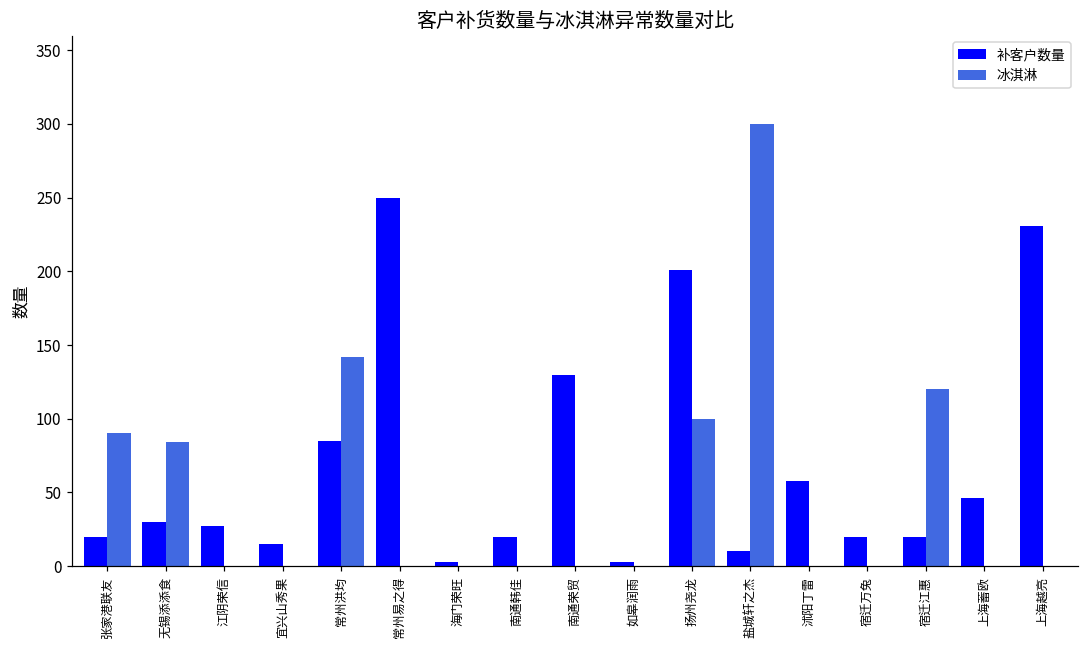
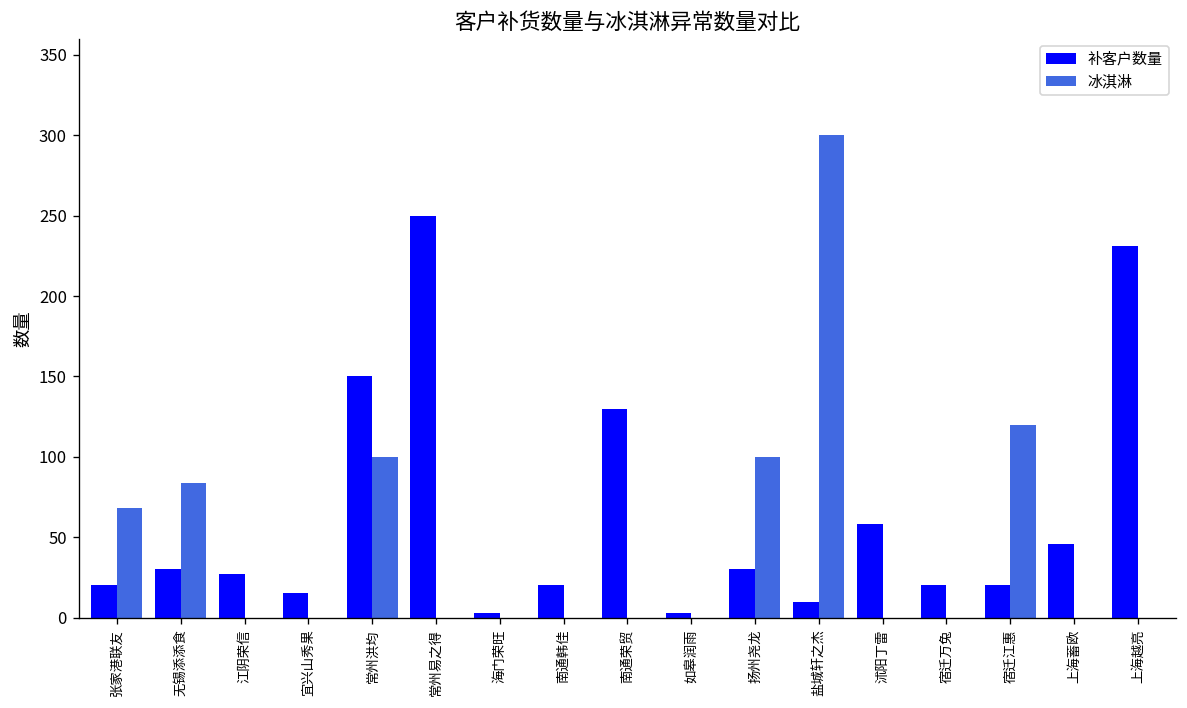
冰淇淋, 张家港联友: 90 -> 68
补客户数量, 常州洪均: 85 -> 150
冰淇淋, 常州洪均: 142 -> 100
补客户数量, 扬州尧龙: 201 -> 30
